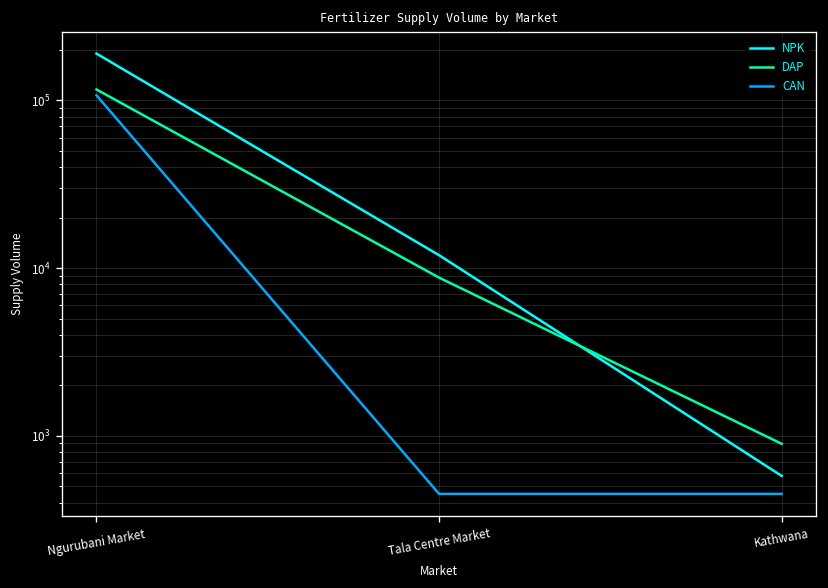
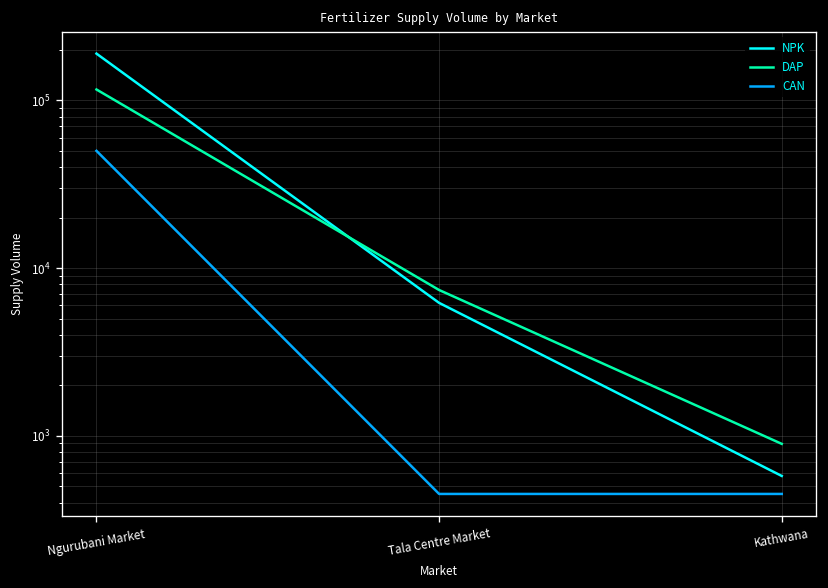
CAN, Ngurubani Market: 110000 -> 50000
NPK, Tala Centre Market: 12000 -> 6000
DAP, Tala Centre Market: 9000 -> 7000
